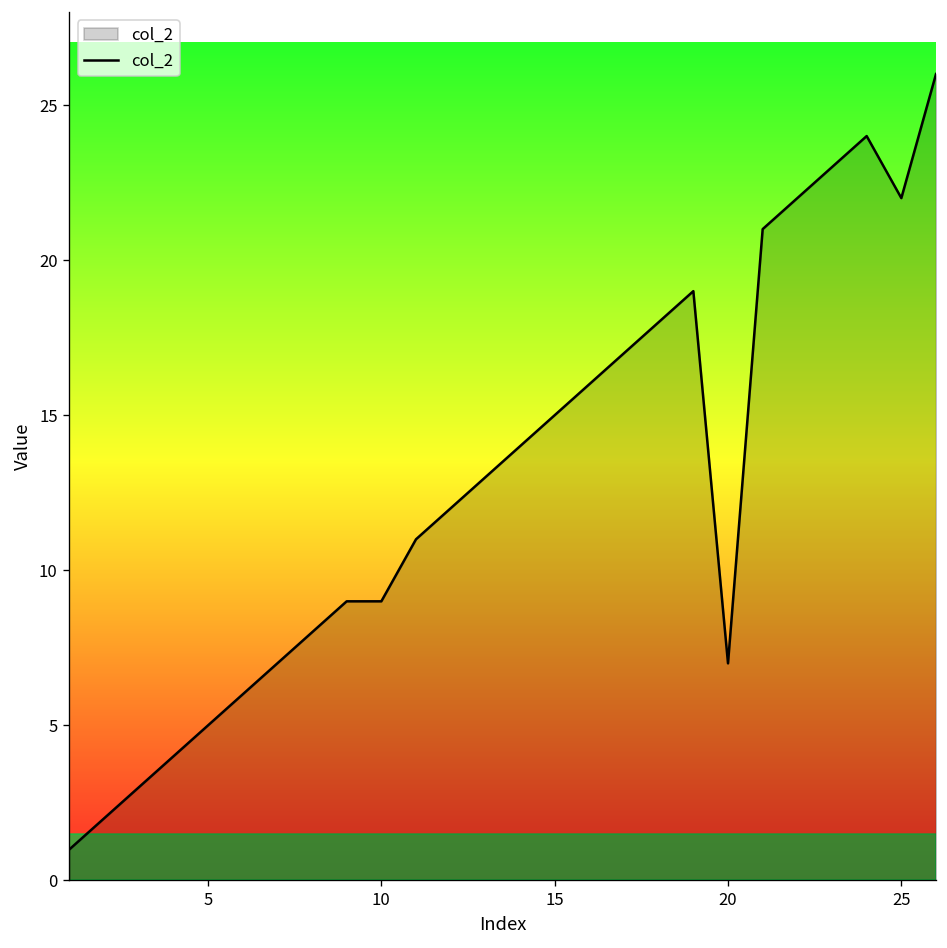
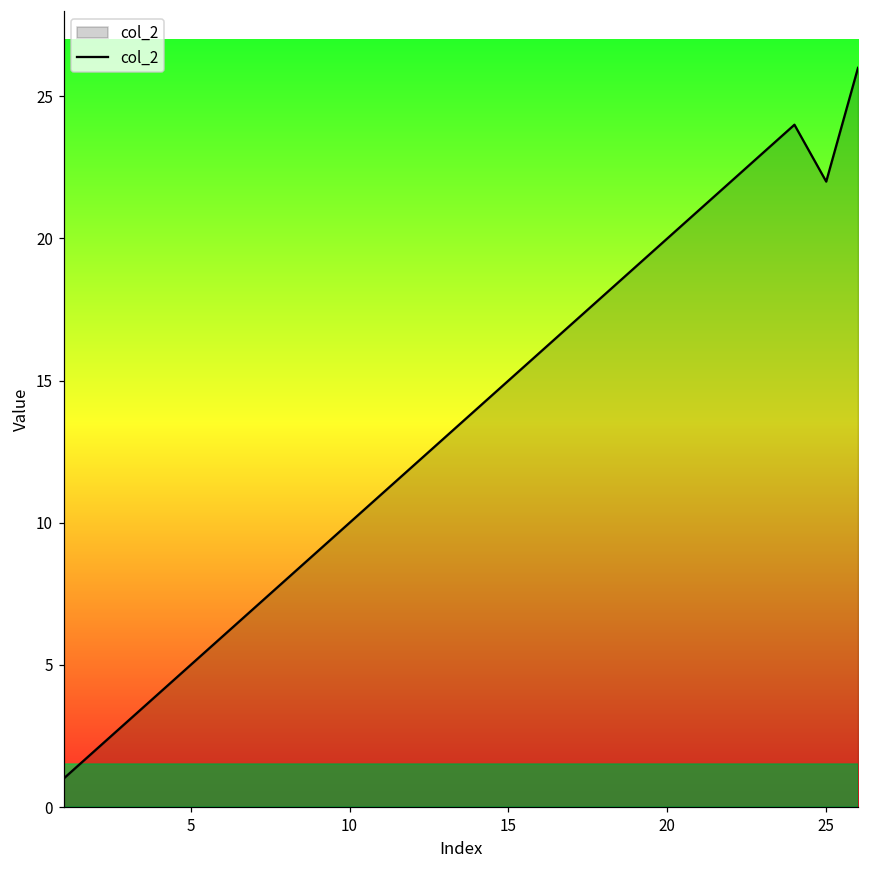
10: 9 -> 10
20: 7 -> 20
